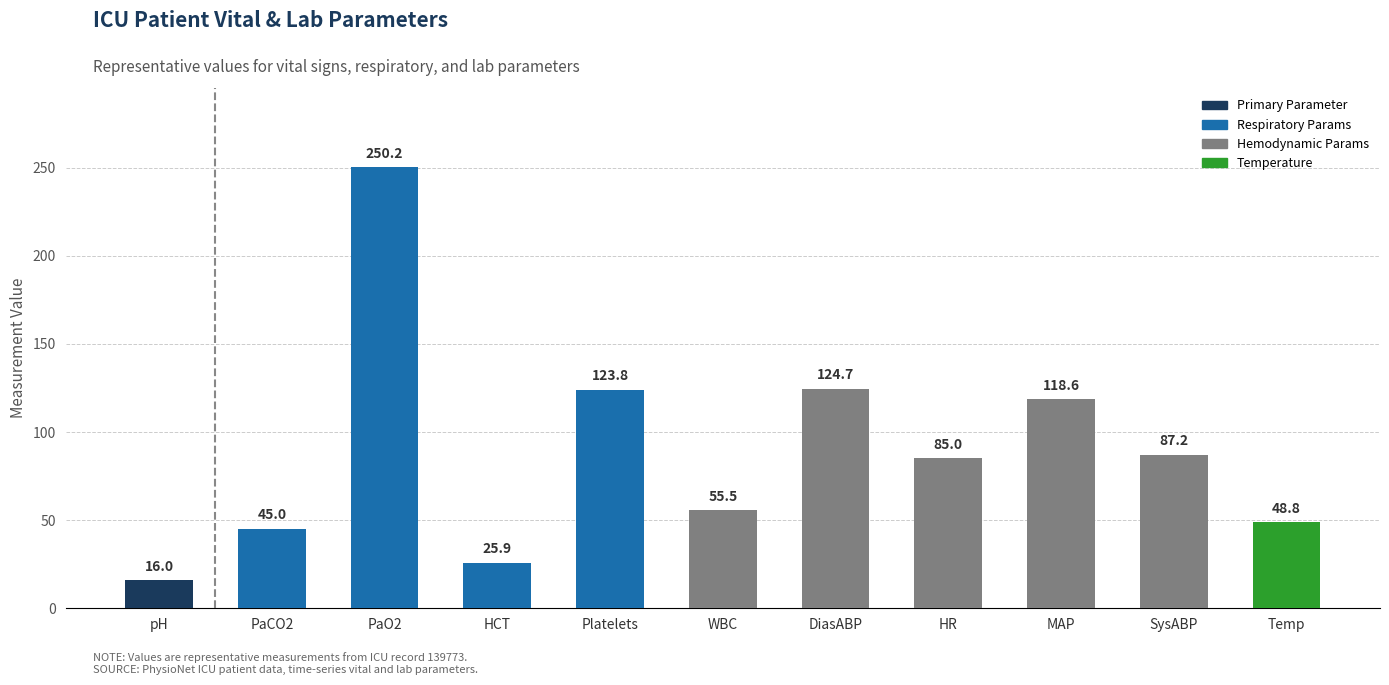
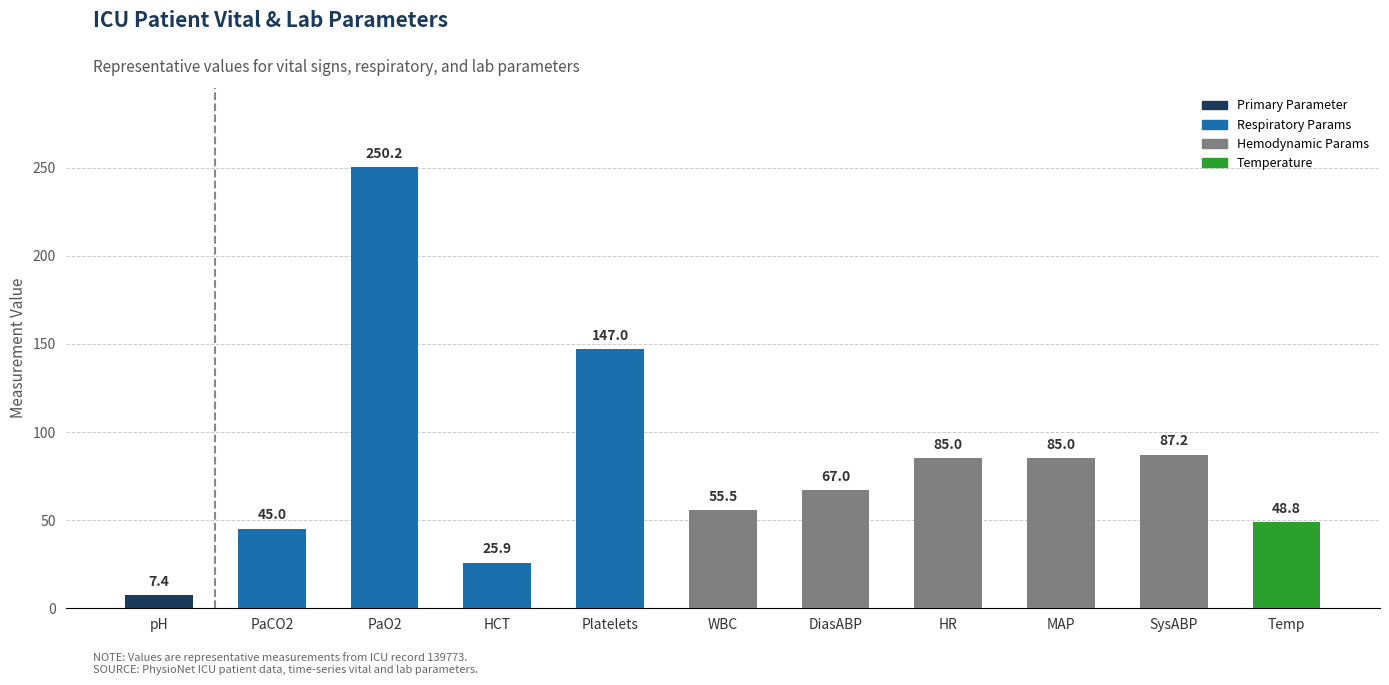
pH: 16.0 -> 7.4
Platelets: 123.8 -> 147.0
DiasABP: 124.7 -> 67.0
MAP: 118.6 -> 85.0
